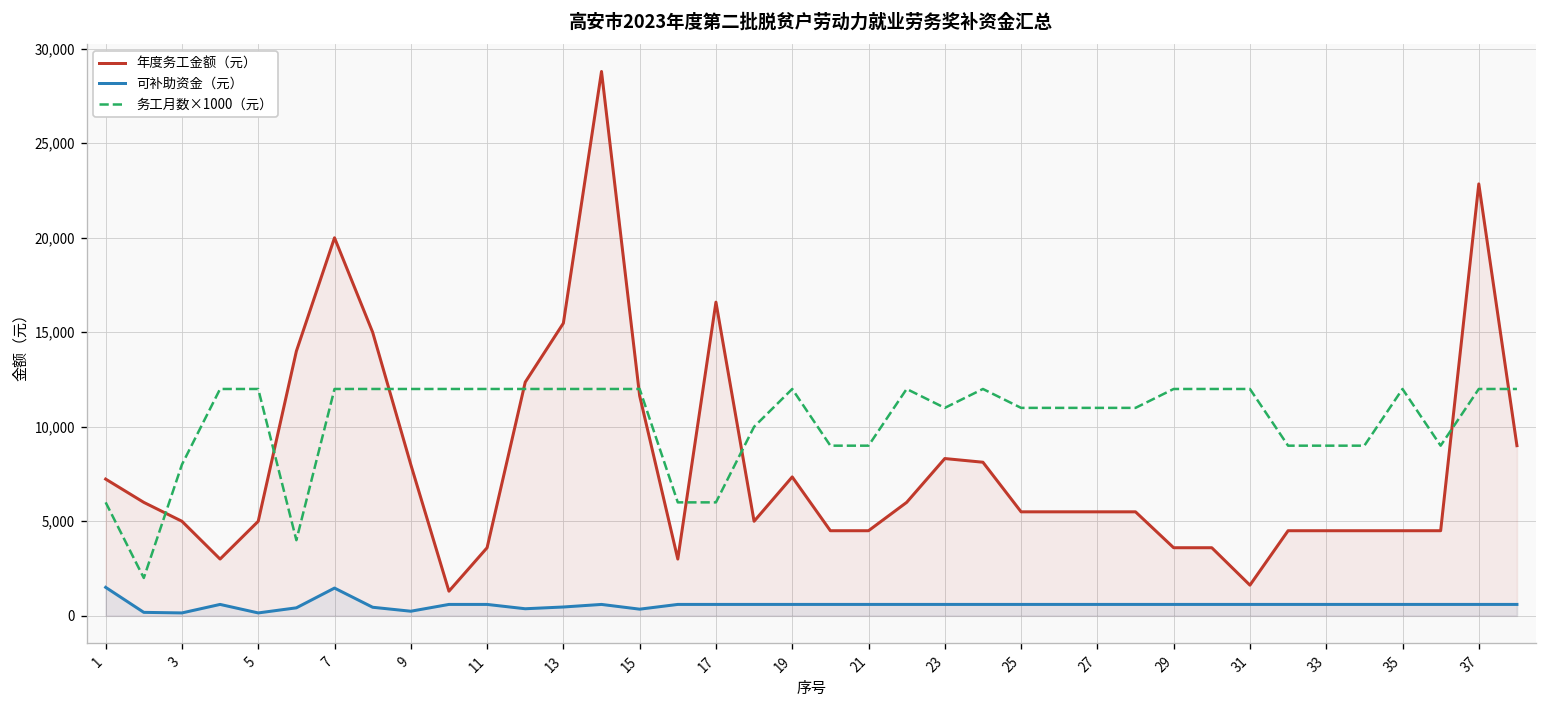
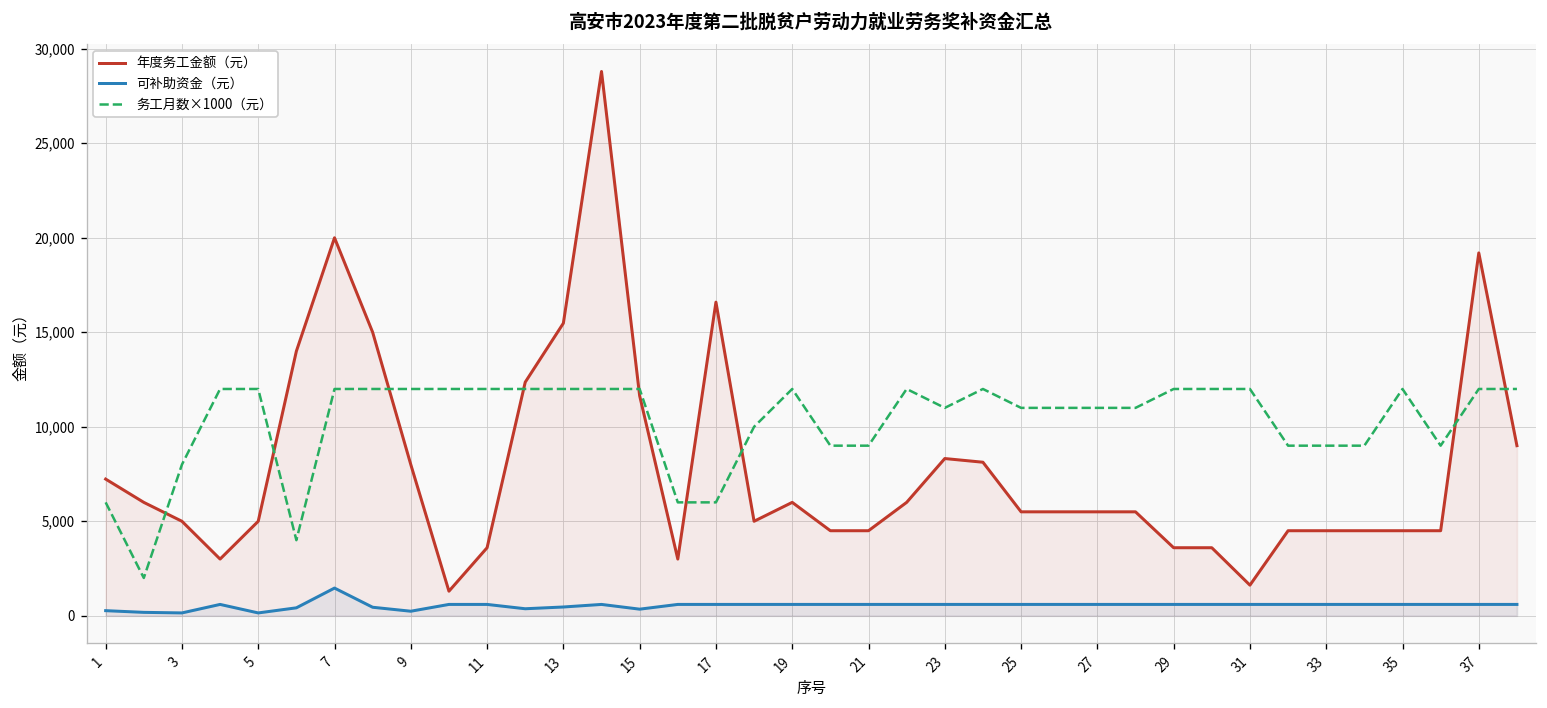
可补助资金（元）, 1: 1,500 -> 300
年度务工金额（元）, 19: 7,300 -> 6,000
年度务工金额（元）, 37: 22,900 -> 19,200
